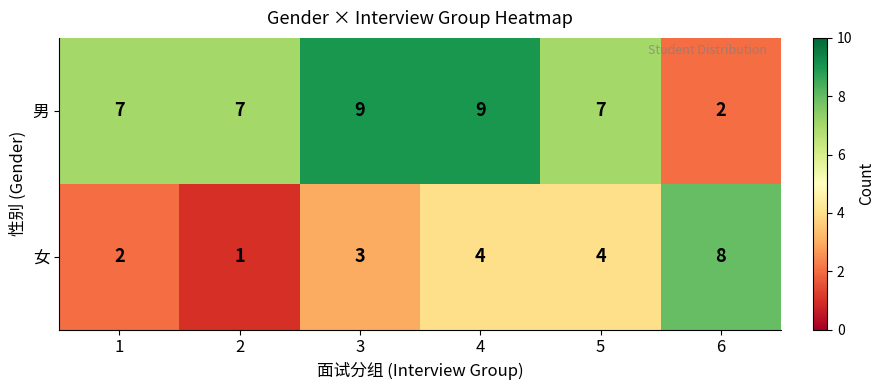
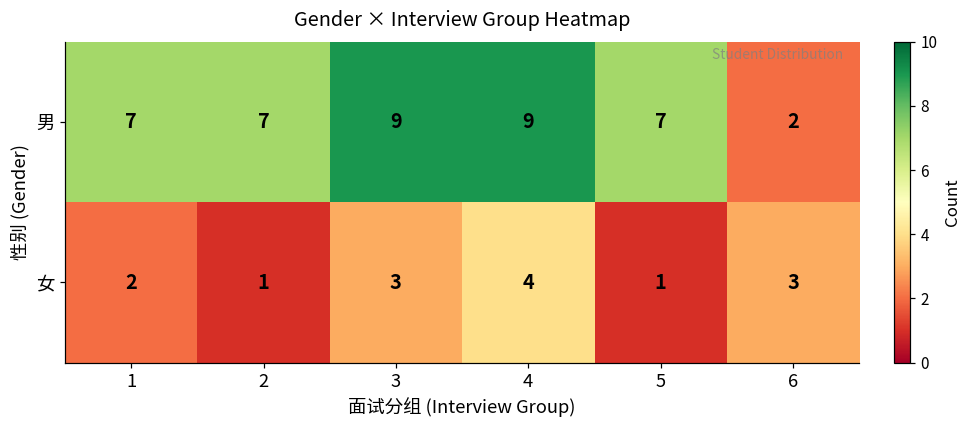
女, 5: 4 -> 1
女, 6: 8 -> 3
